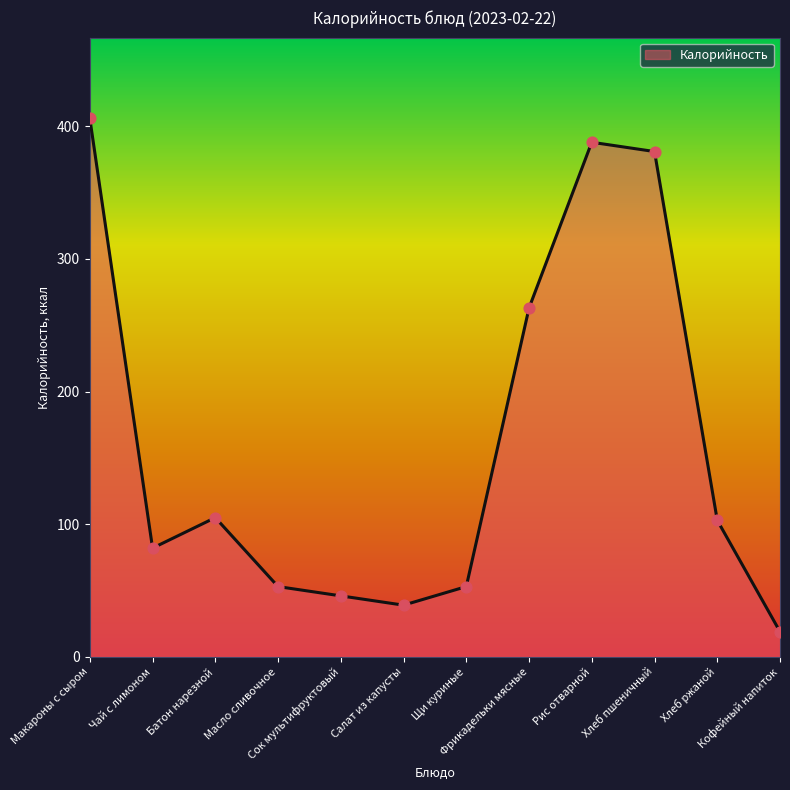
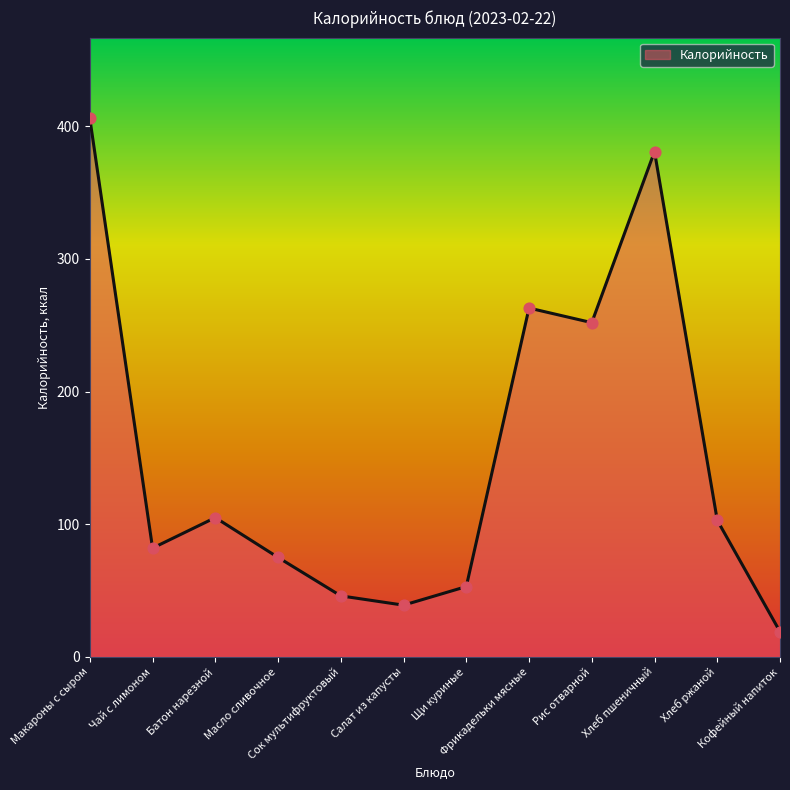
Масло сливочное: 53 -> 75
Рис отварной: 388 -> 252
